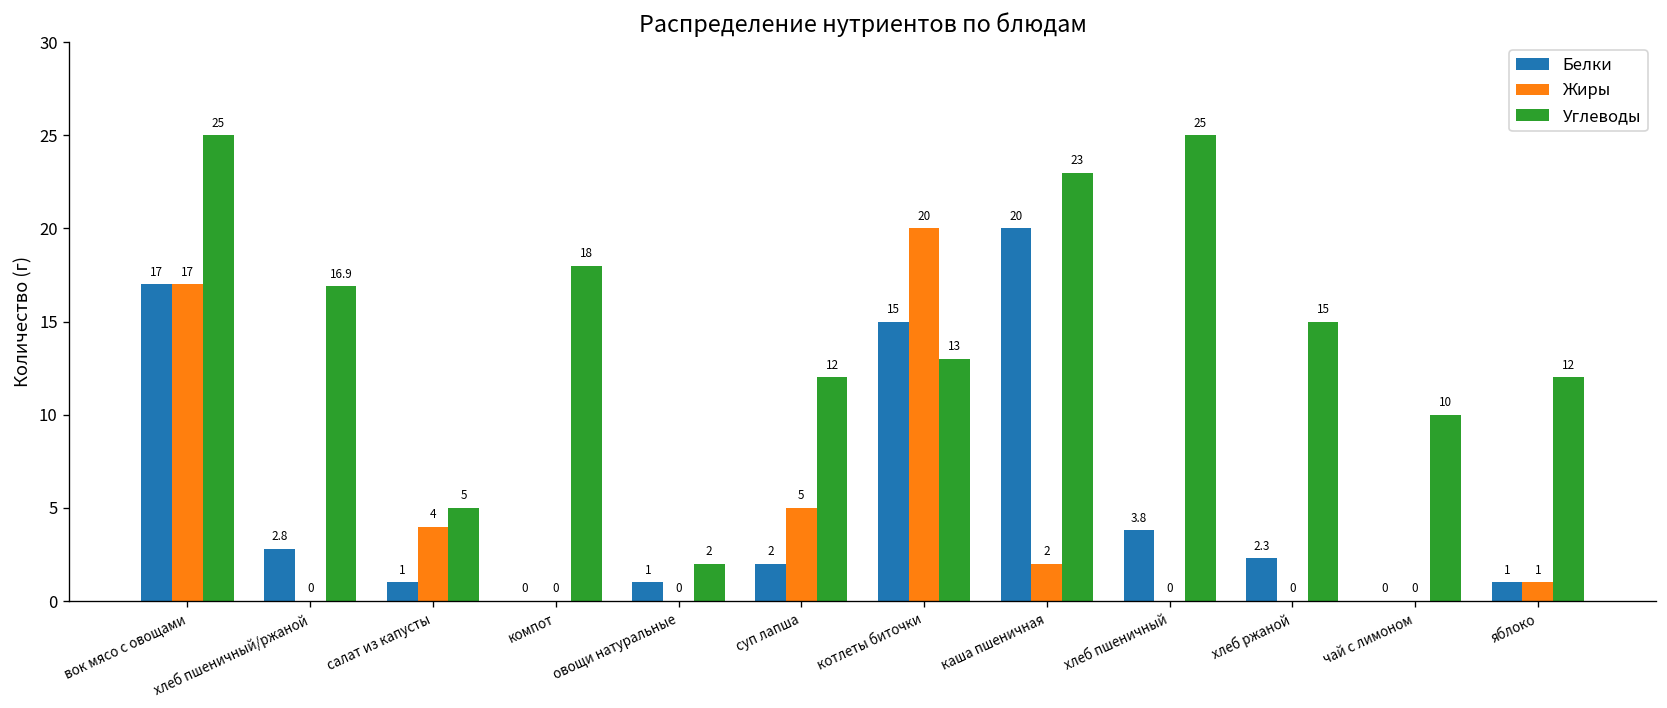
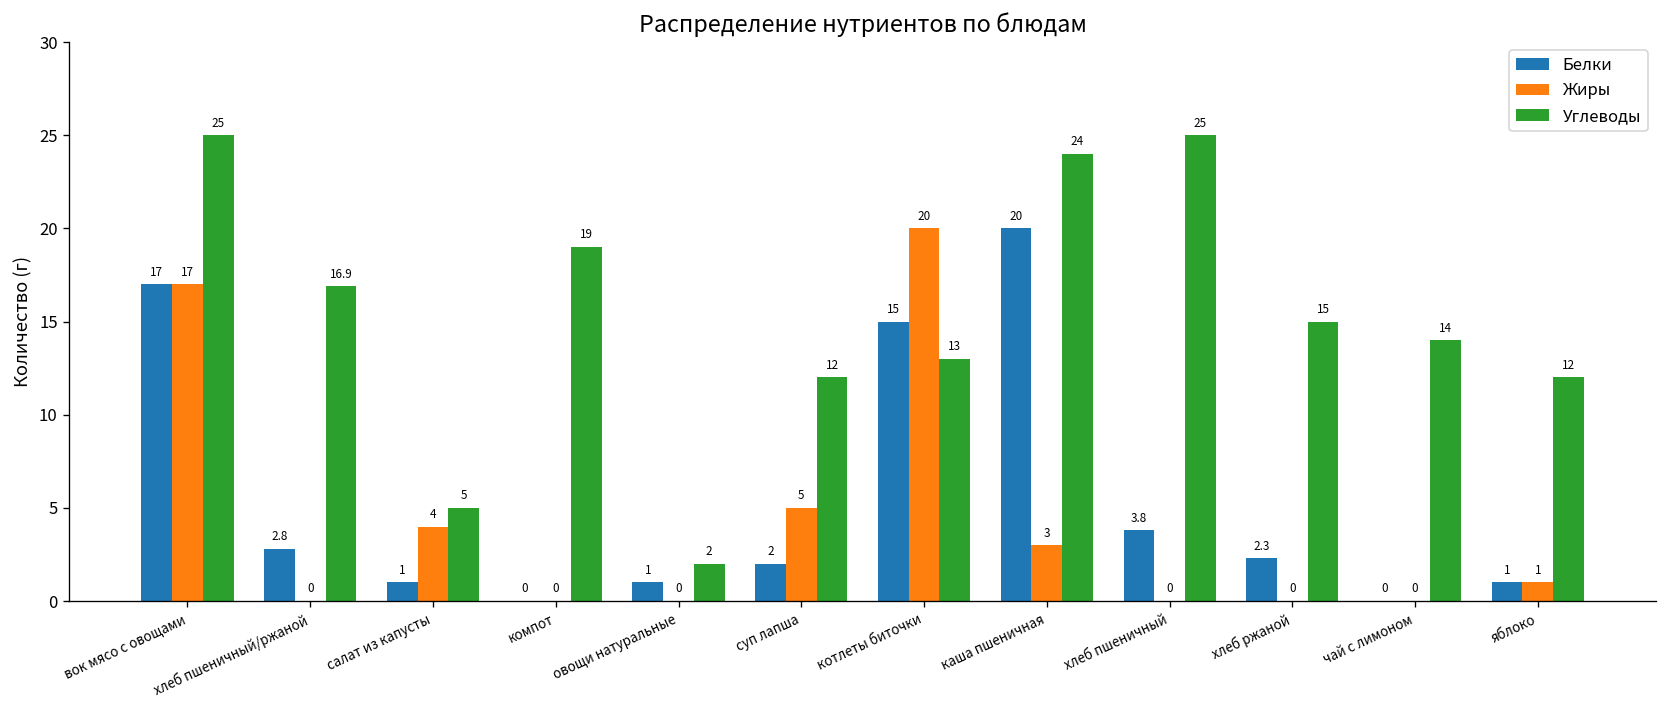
Углеводы, компот: 18 -> 19
Жиры, каша пшеничная: 2 -> 3
Углеводы, каша пшеничная: 23 -> 24
Углеводы, чай с лимоном: 10 -> 14
